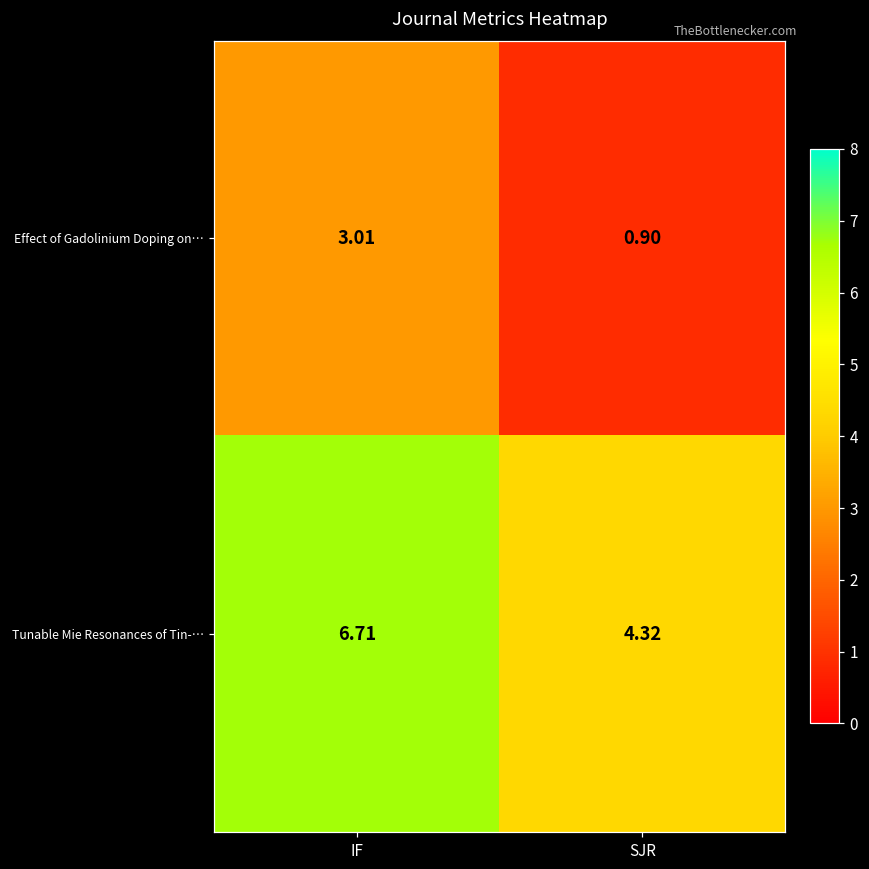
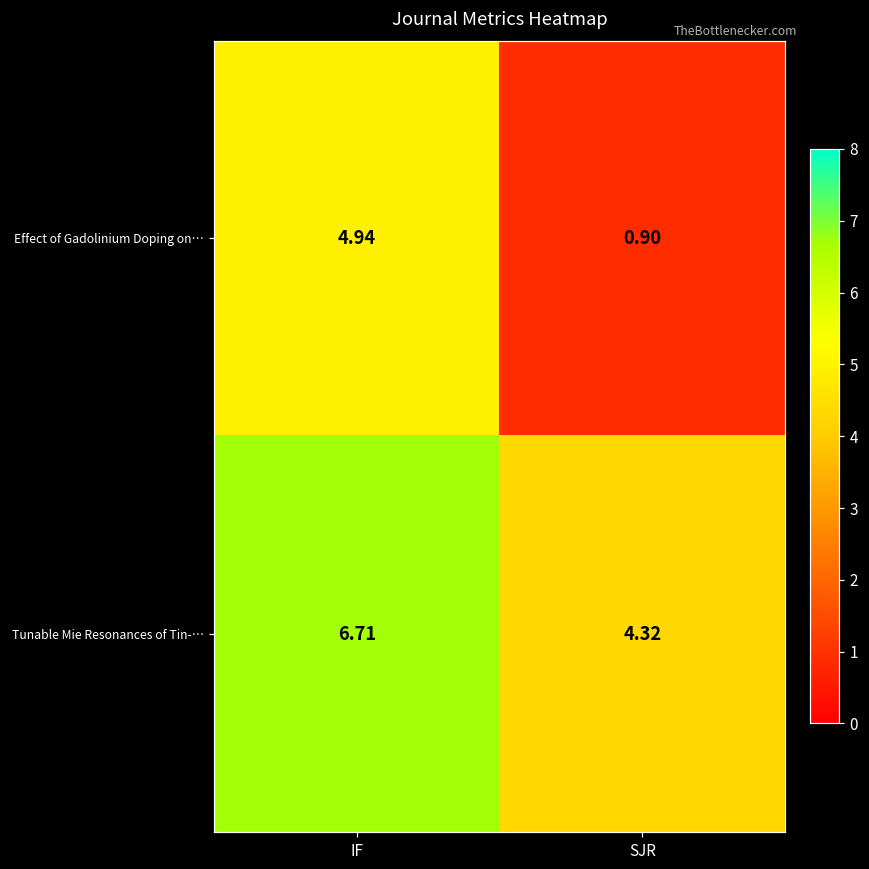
Effect of Gadolinium Doping on…, IF: 3.01 -> 4.94
